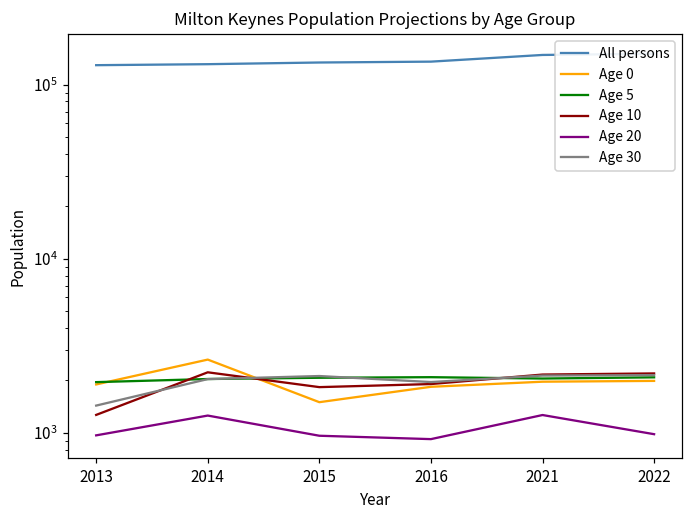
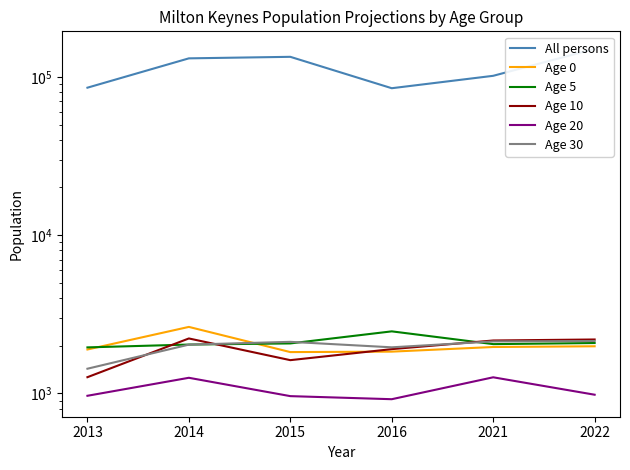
All persons, 2013: 130000 -> 90000
Age 0, 2015: 1500 -> 1800
Age 10, 2015: 1800 -> 1600
All persons, 2016: 140000 -> 80000
Age 5, 2016: 2100 -> 2500
All persons, 2021: 150000 -> 100000
